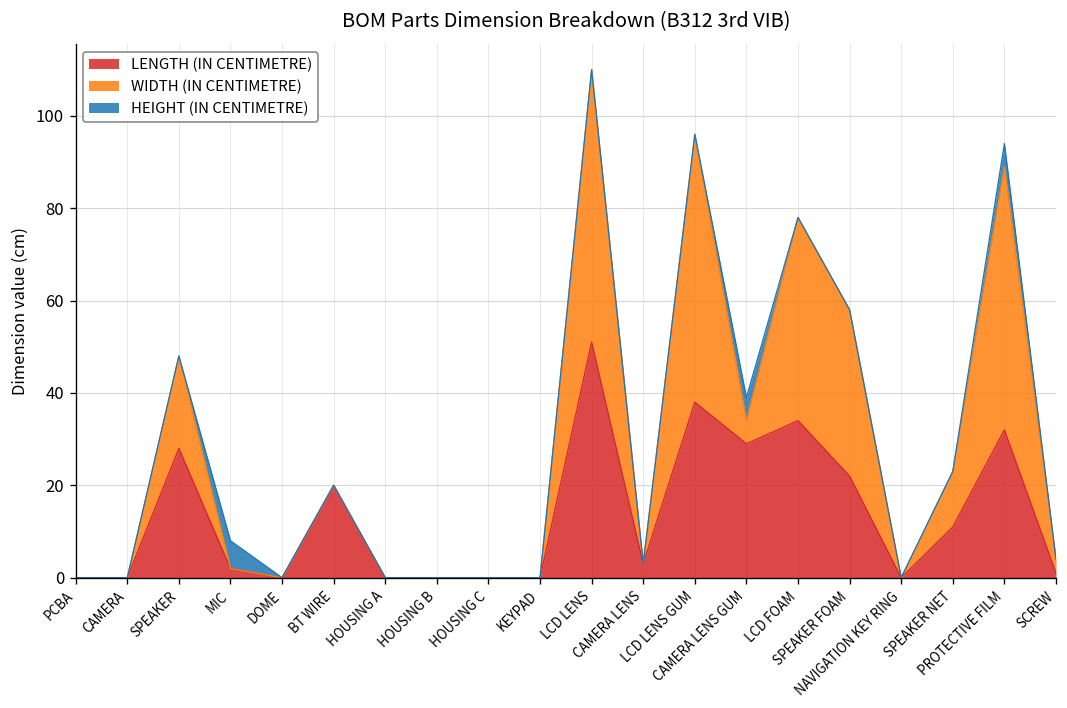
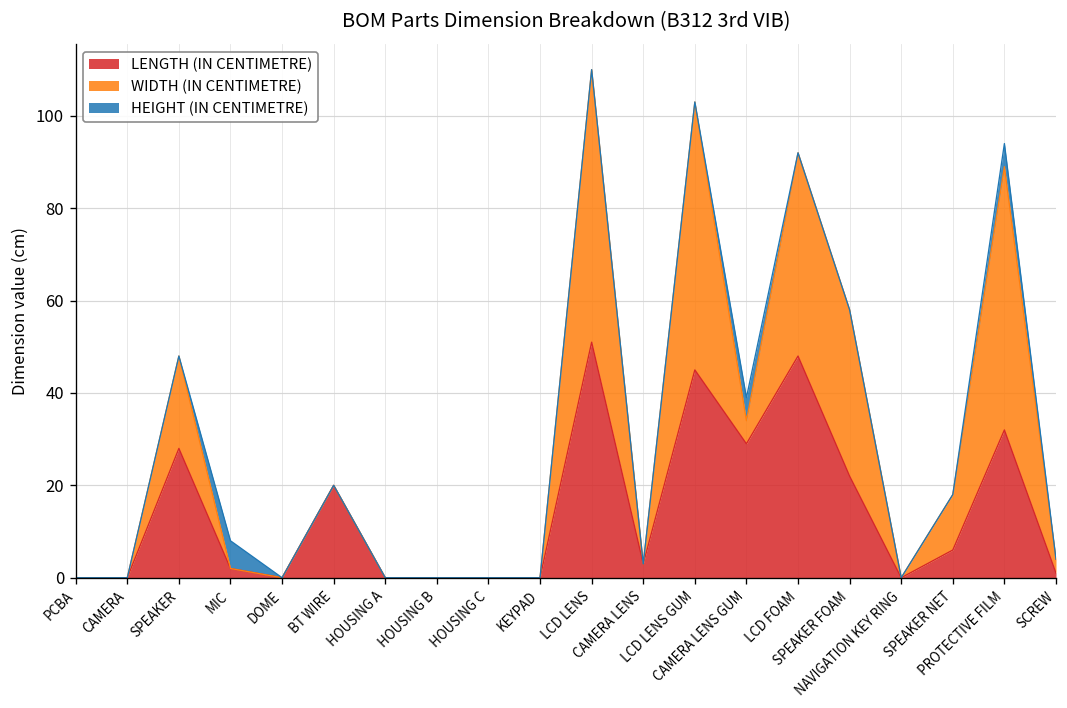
LENGTH (IN CENTIMETRE), LCD LENS GUM: 38 -> 45
LENGTH (IN CENTIMETRE), LCD FOAM: 34 -> 48
LENGTH (IN CENTIMETRE), SPEAKER NET: 11 -> 6
